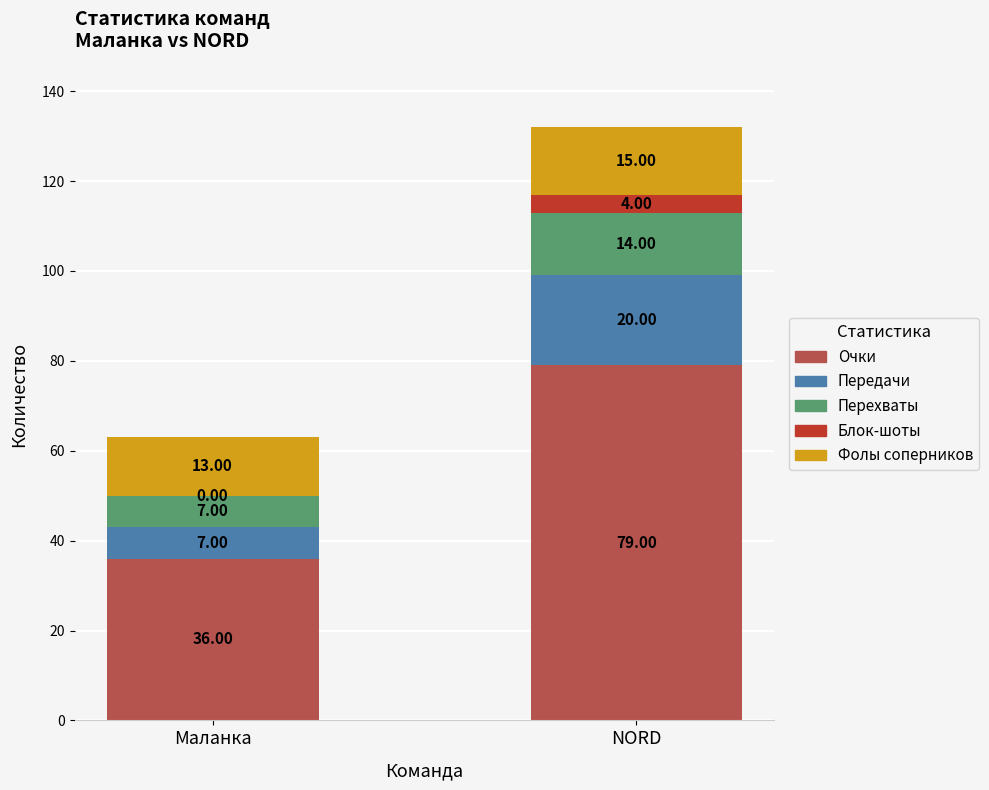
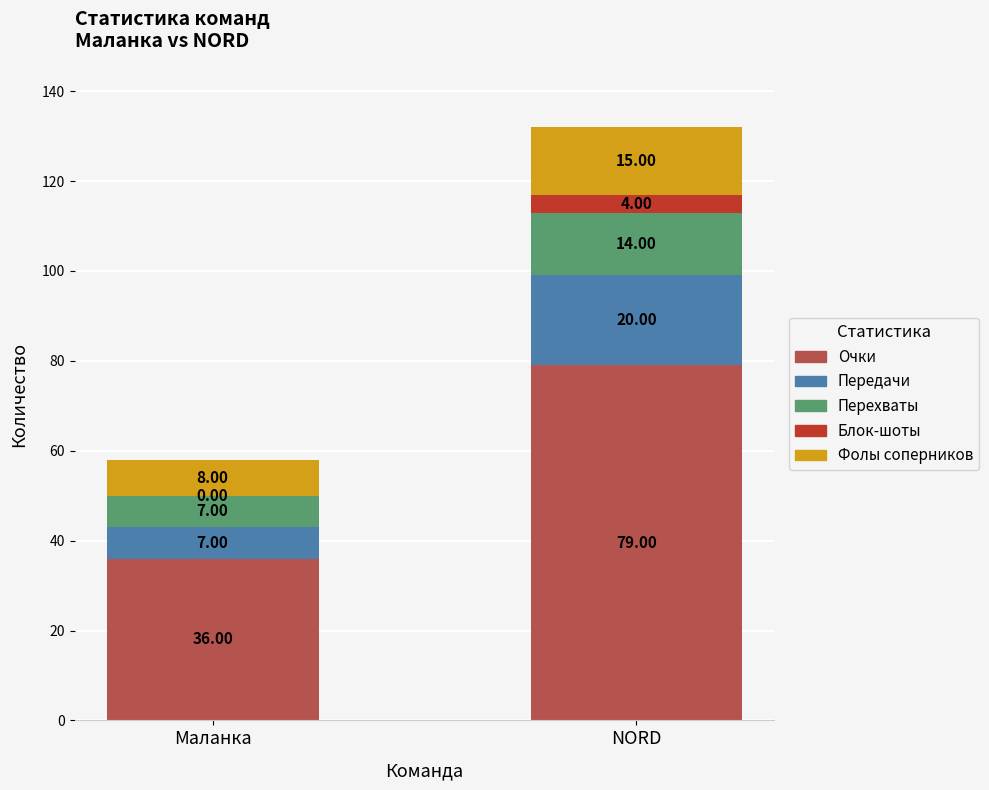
Фолы соперников, Маланка: 13.00 -> 8.00
